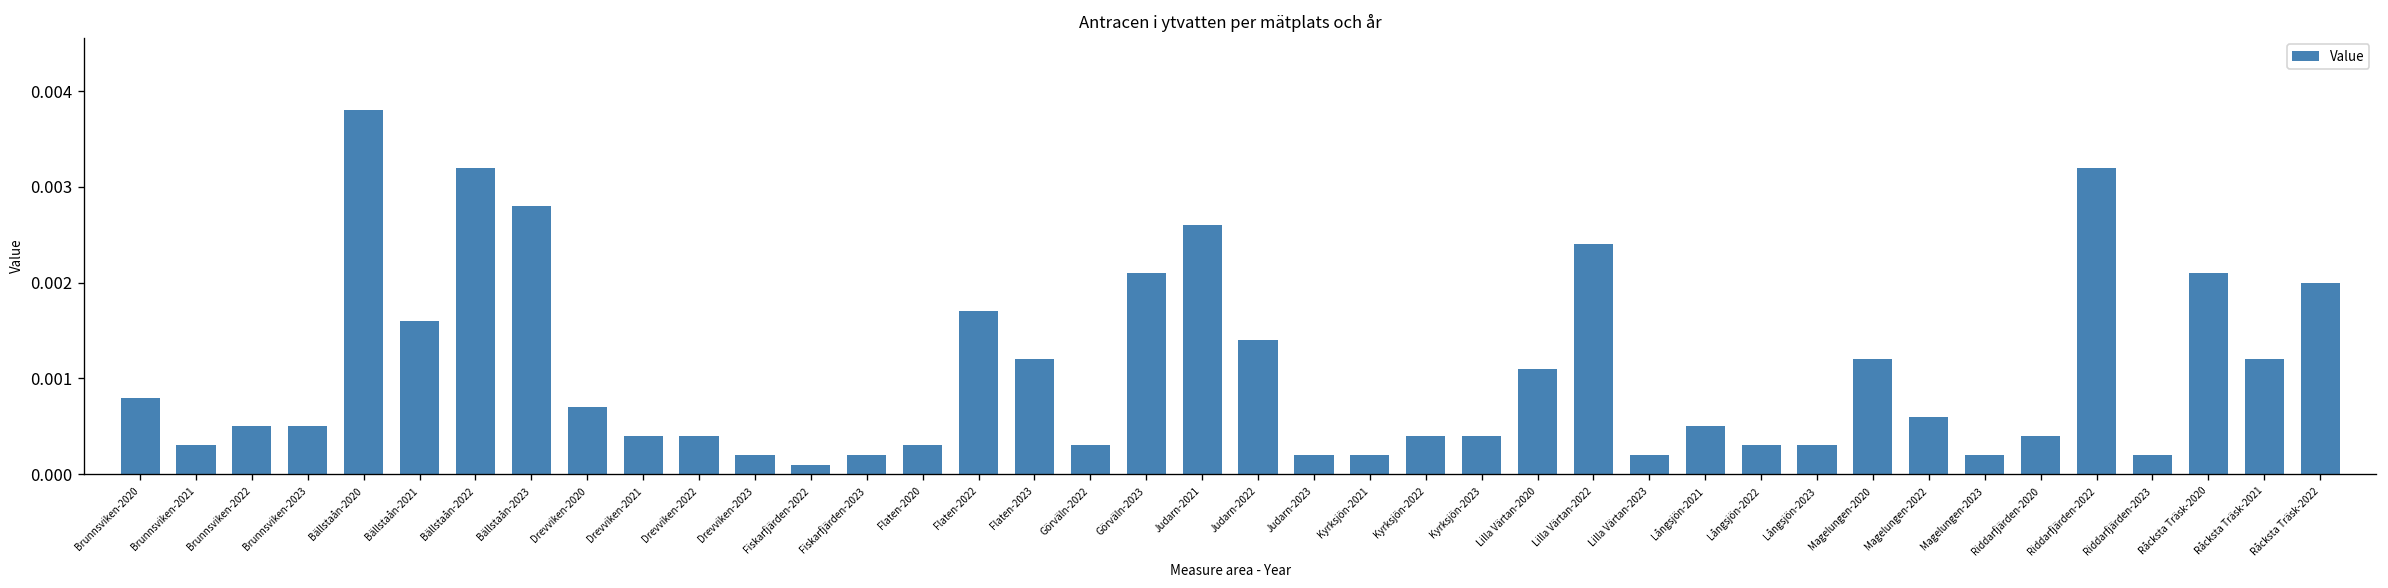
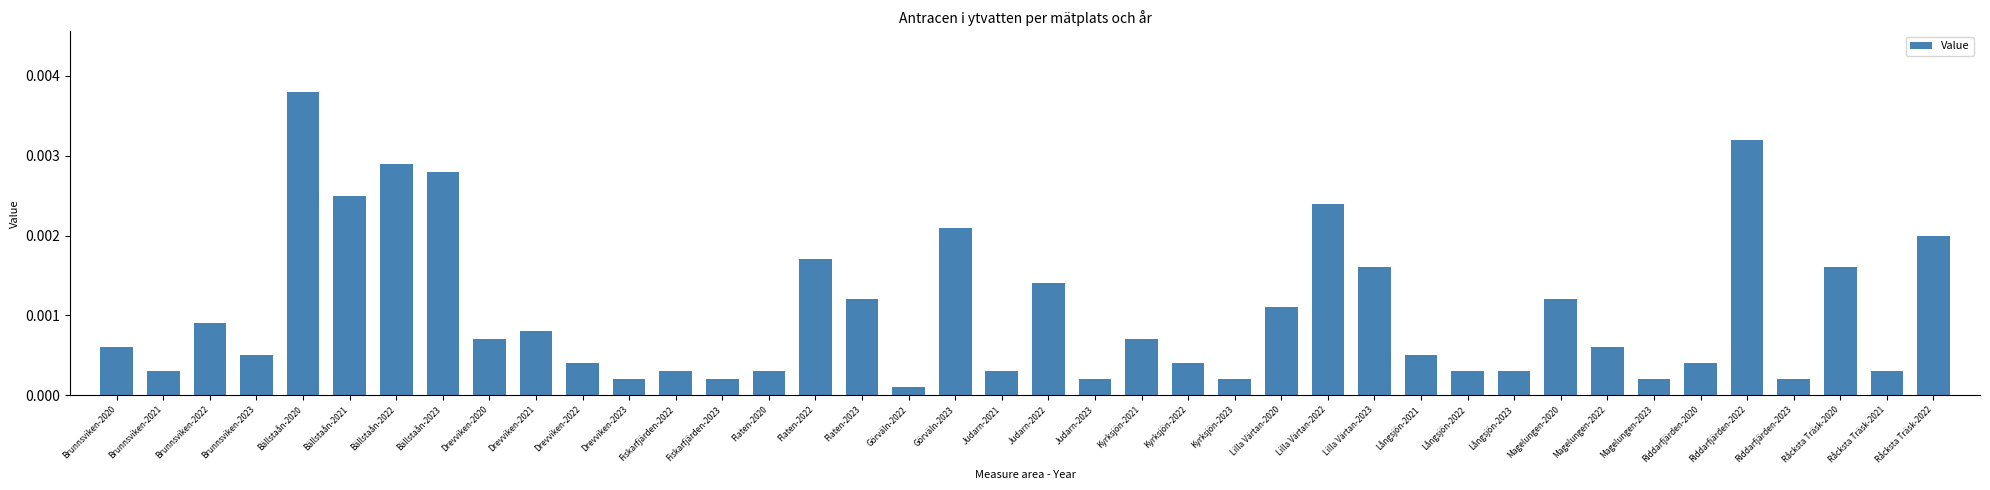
Brunnsviken-2020: 0.0008 -> 0.0006
Brunnsviken-2022: 0.0005 -> 0.0009
Bällstaån-2021: 0.0016 -> 0.0025
Bällstaån-2022: 0.0032 -> 0.0029
Drevviken-2021: 0.0004 -> 0.0008
Fiskarfjärden-2022: 0.0001 -> 0.0003
Görväln-2022: 0.0003 -> 0.0001
Judarn-2021: 0.0026 -> 0.0003
Kyrksjön-2021: 0.0002 -> 0.0007
Kyrksjön-2023: 0.0004 -> 0.0002
Lilla Värtan-2023: 0.0002 -> 0.0016
Råcksta Träsk-2020: 0.0021 -> 0.0016
Råcksta Träsk-2021: 0.0012 -> 0.0003
